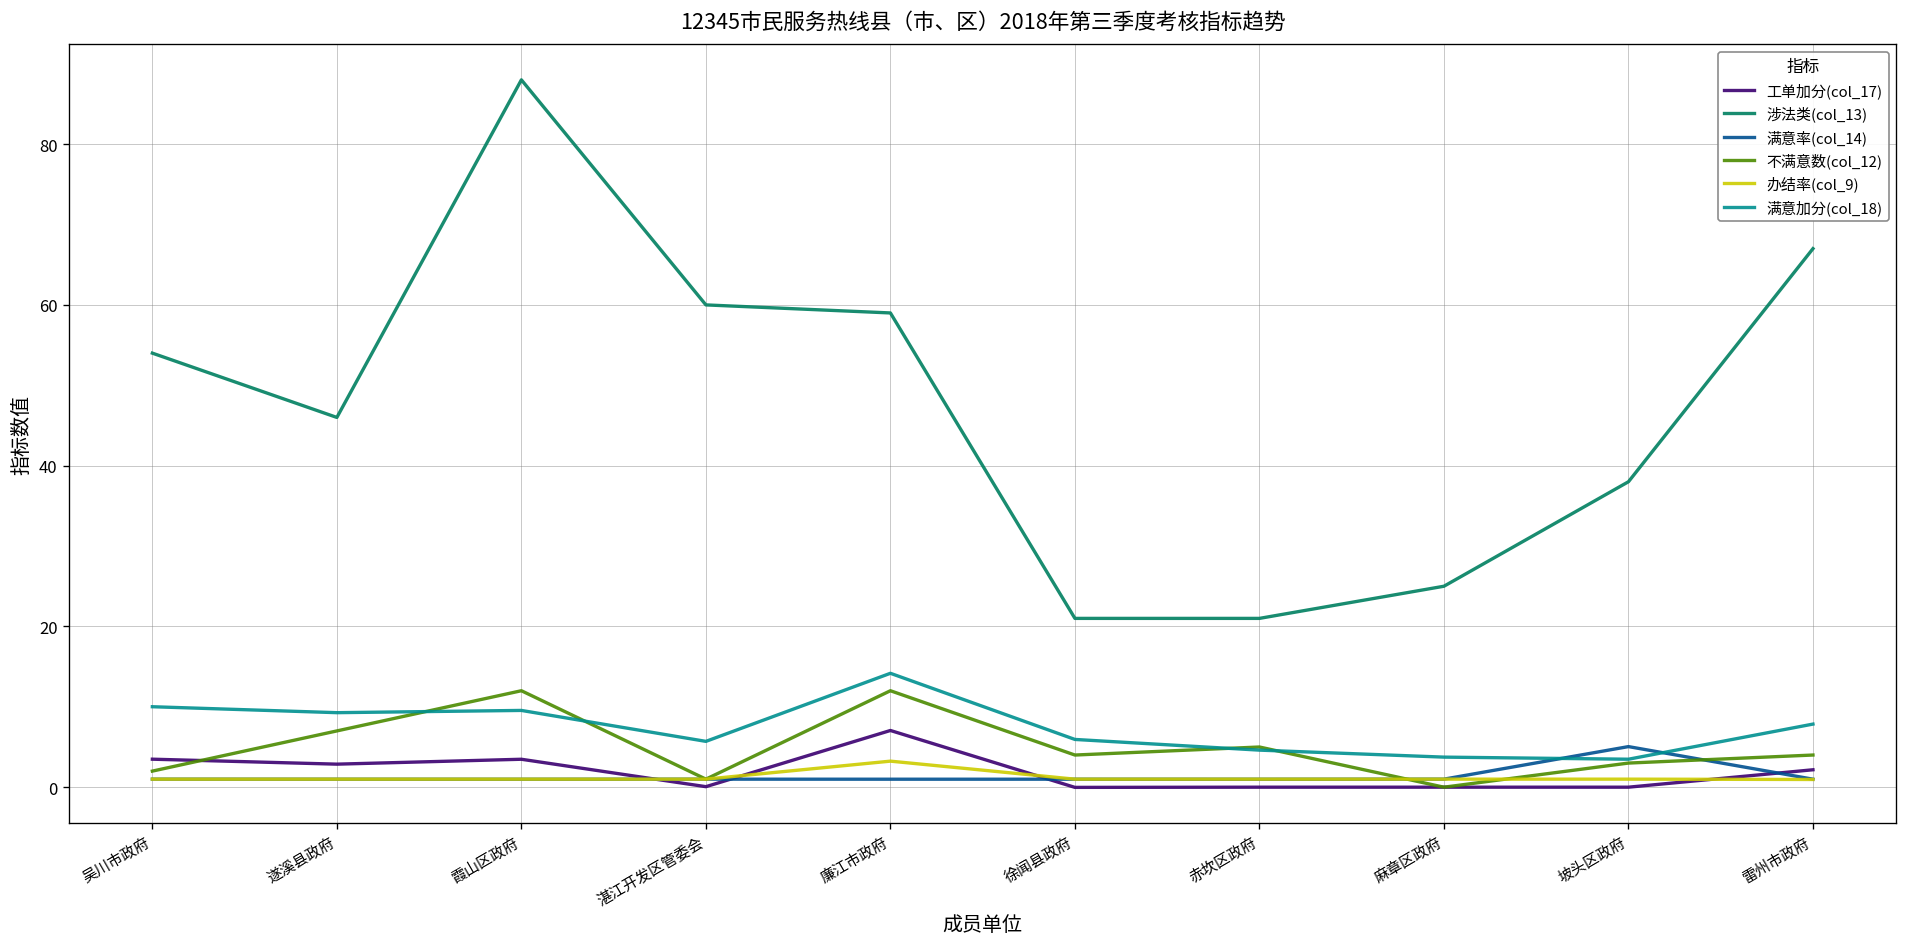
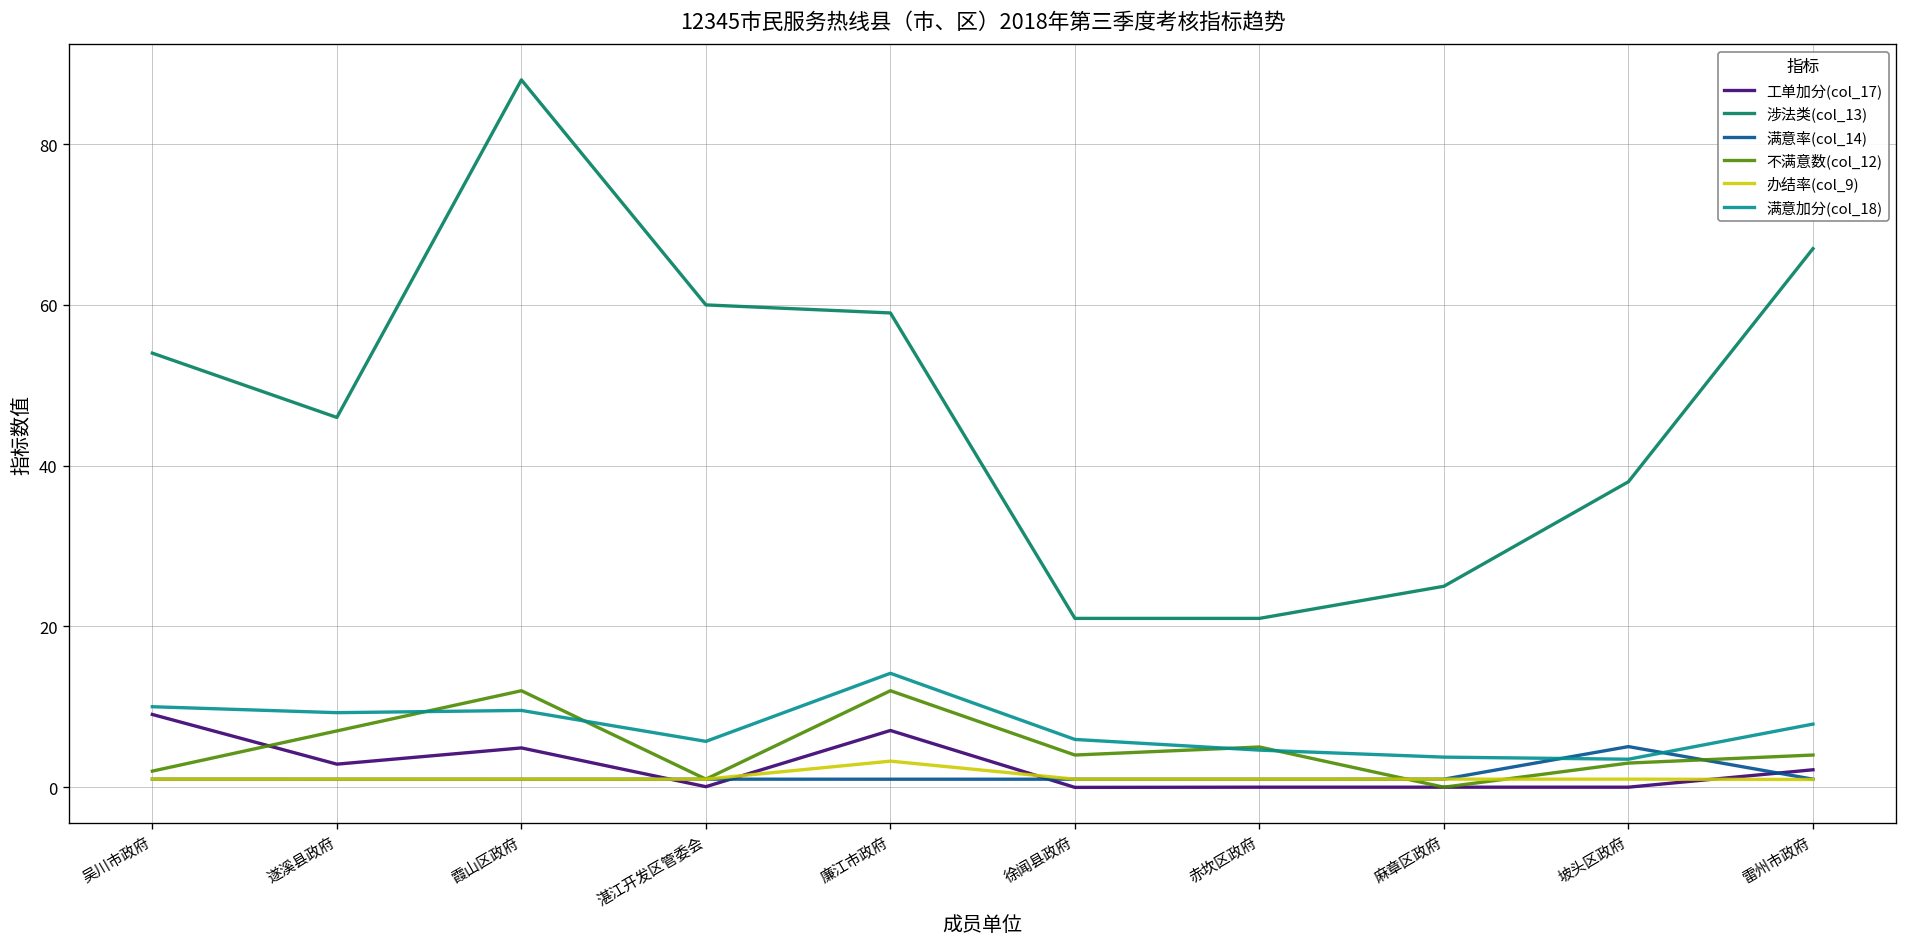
工单加分(col_17), 吴川市政府: 3 -> 9
工单加分(col_17), 霞山区政府: 3 -> 5
